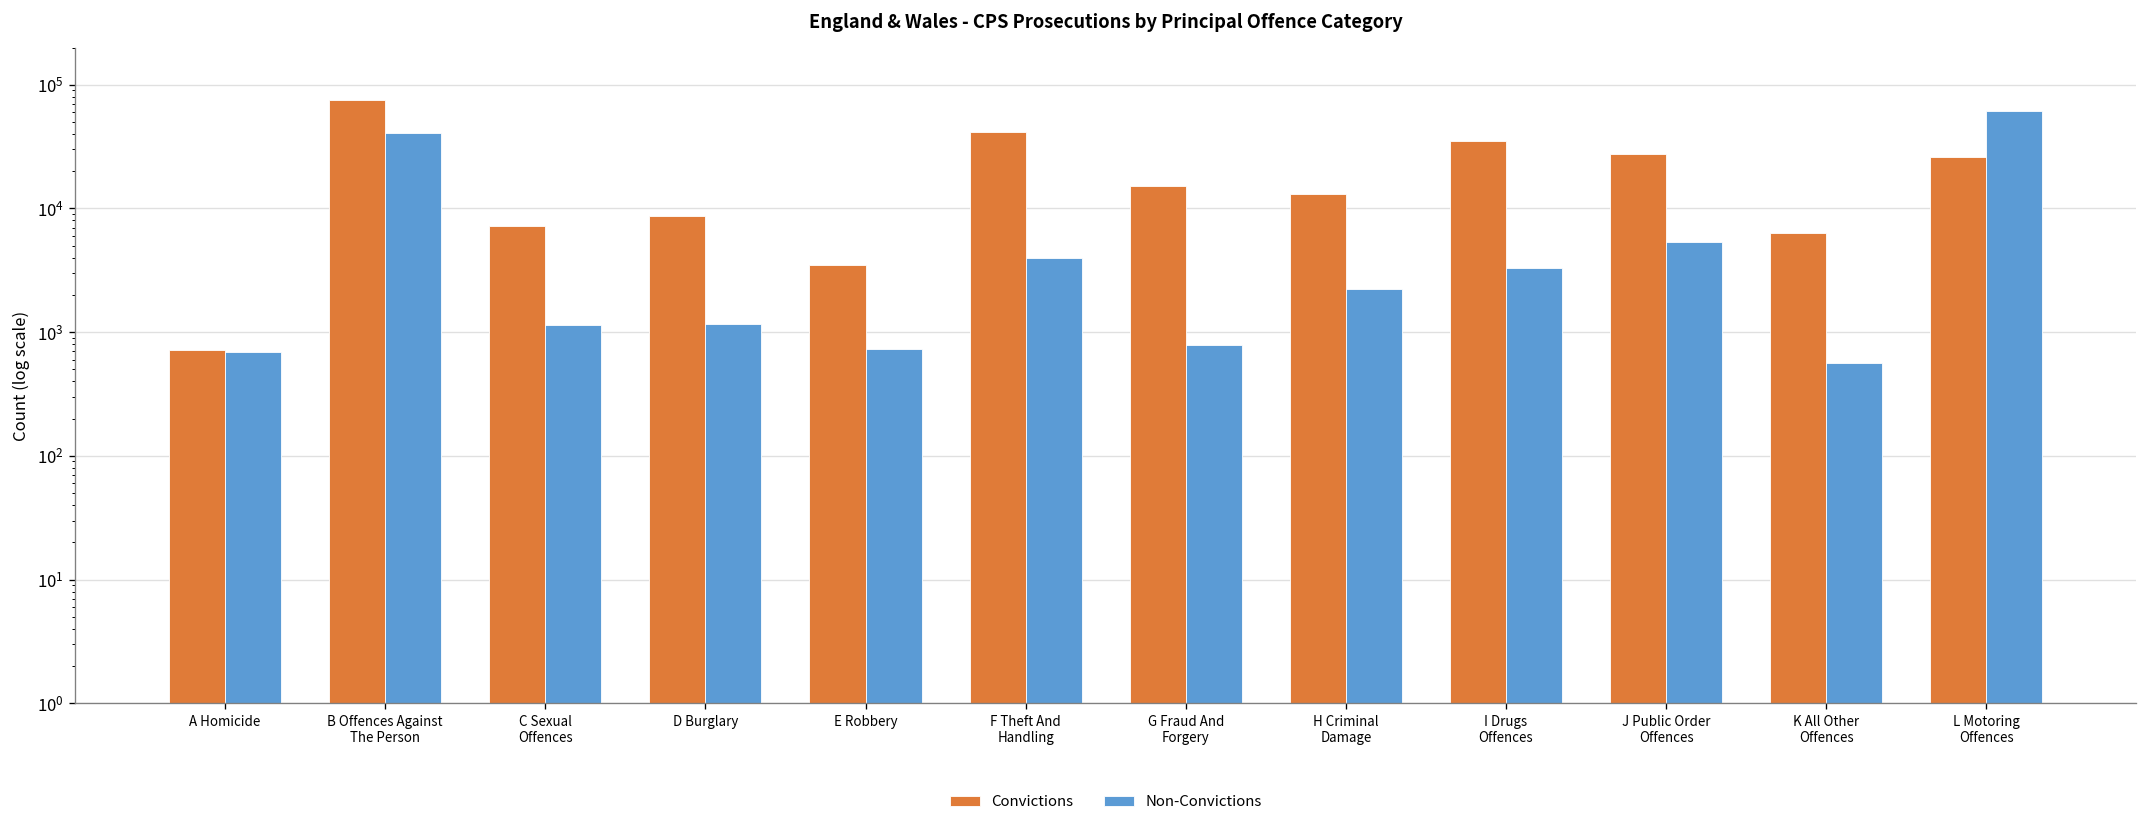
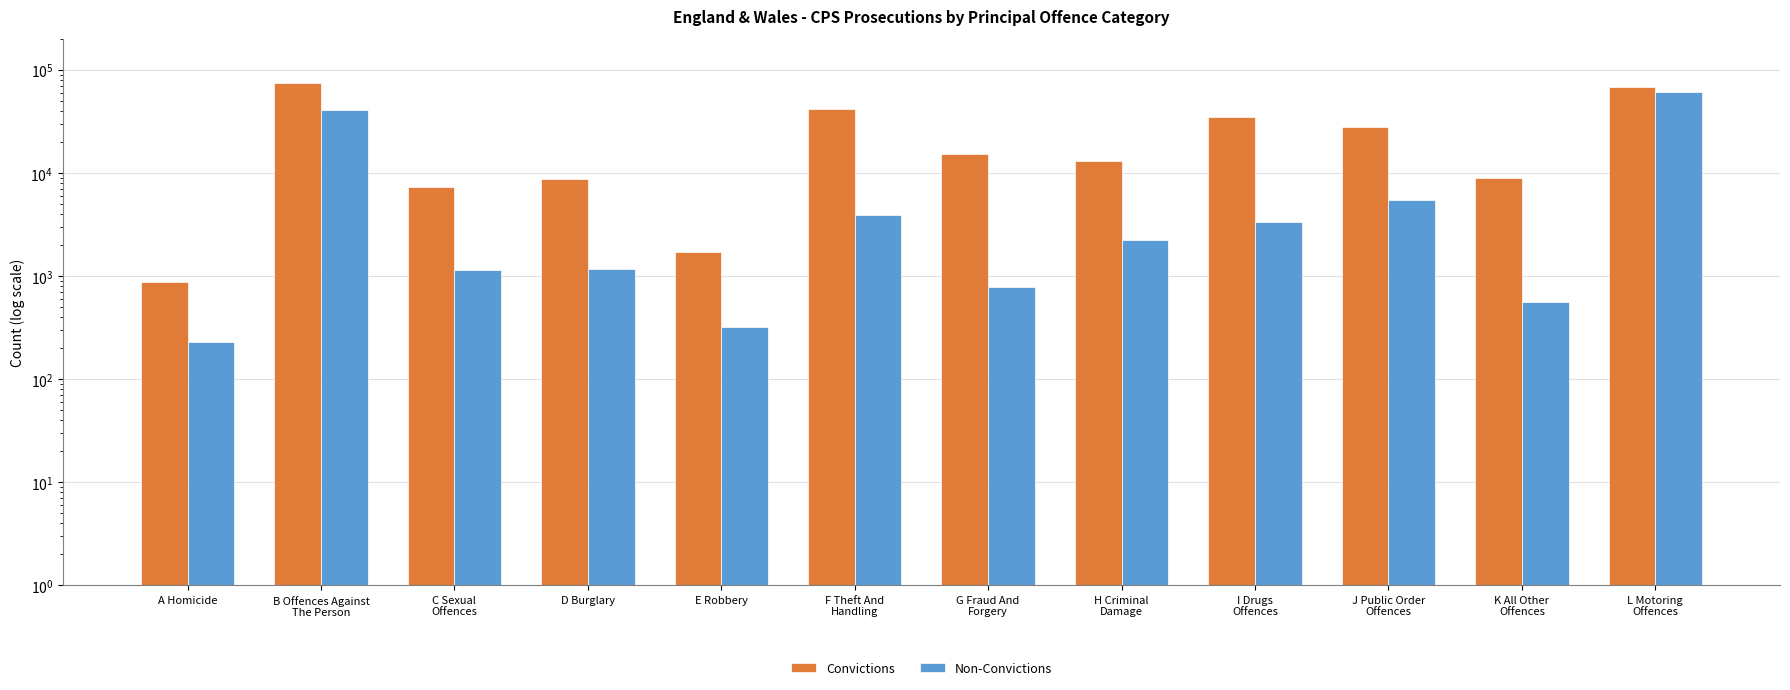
Convictions, A Homicide: 700 -> 900
Non-Convictions, A Homicide: 700 -> 230
Convictions, E Robbery: 3500 -> 1700
Non-Convictions, E Robbery: 700 -> 320
Convictions, K All Other Offences: 6000 -> 9000
Convictions, L Motoring Offences: 26000 -> 70000
